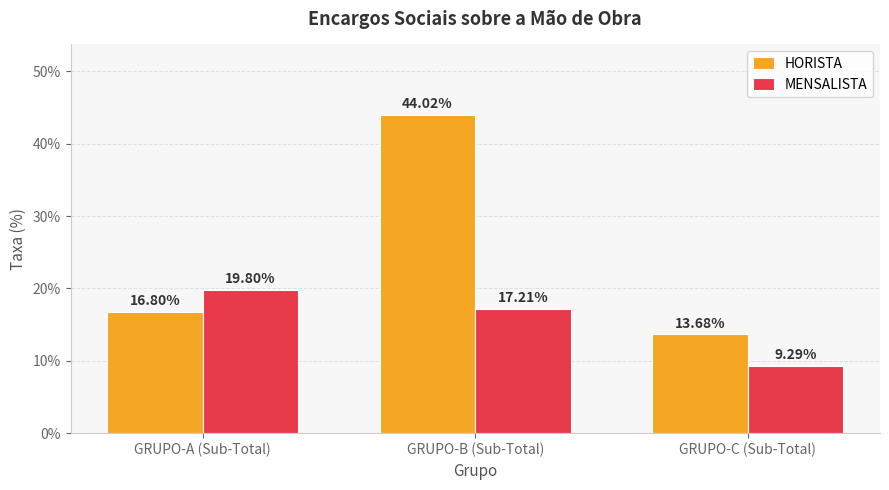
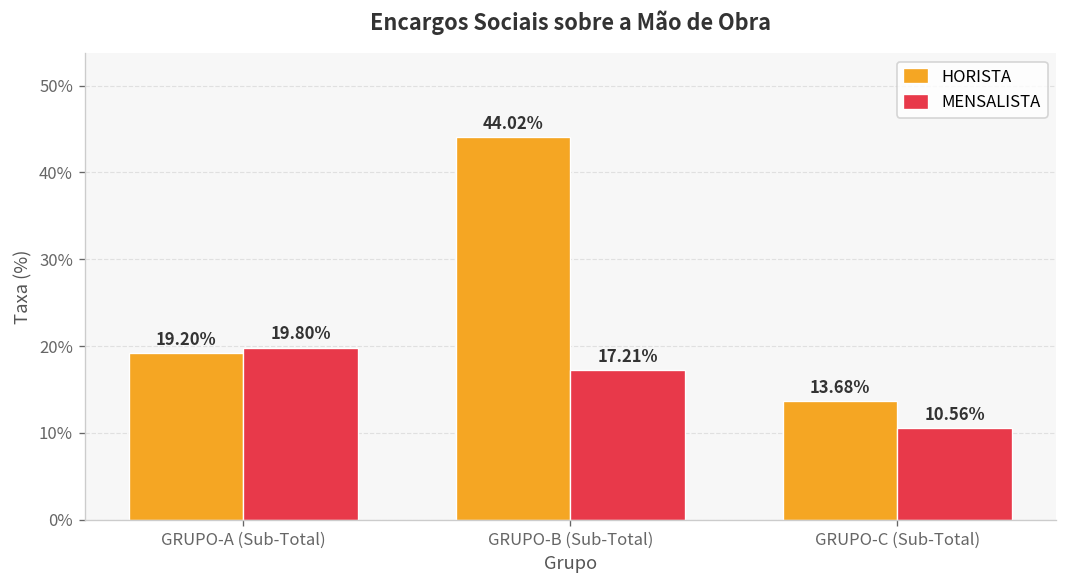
HORISTA, GRUPO-A (Sub-Total): 16.80% -> 19.20%
MENSALISTA, GRUPO-C (Sub-Total): 9.29% -> 10.56%
